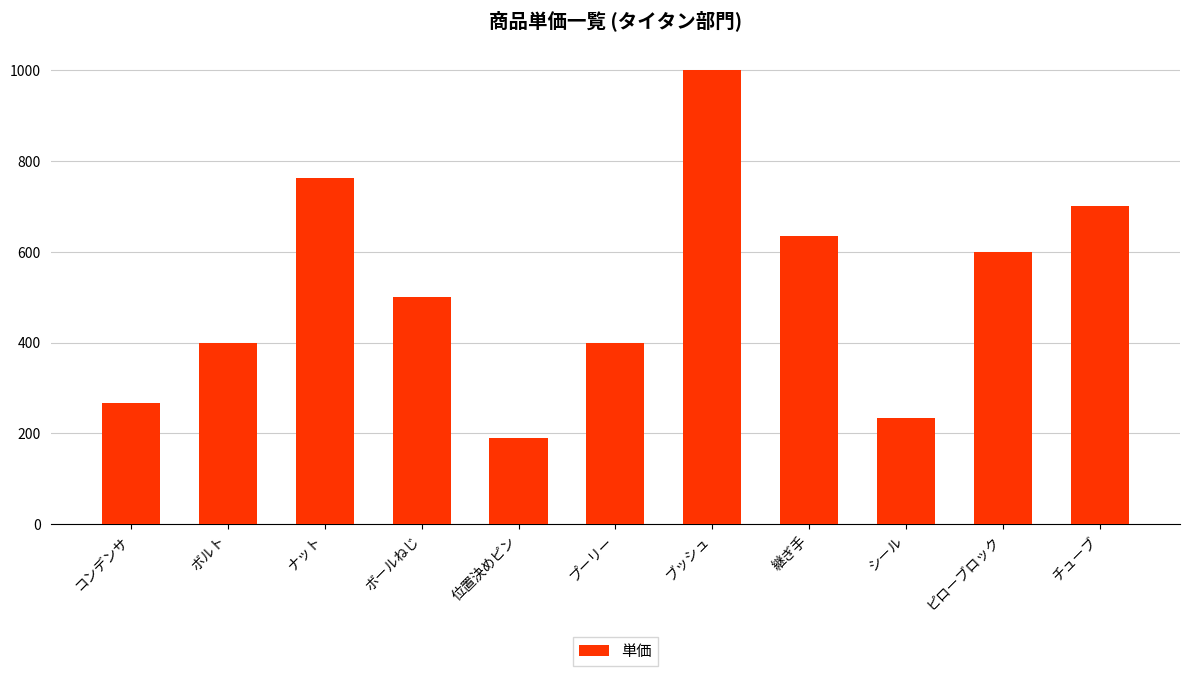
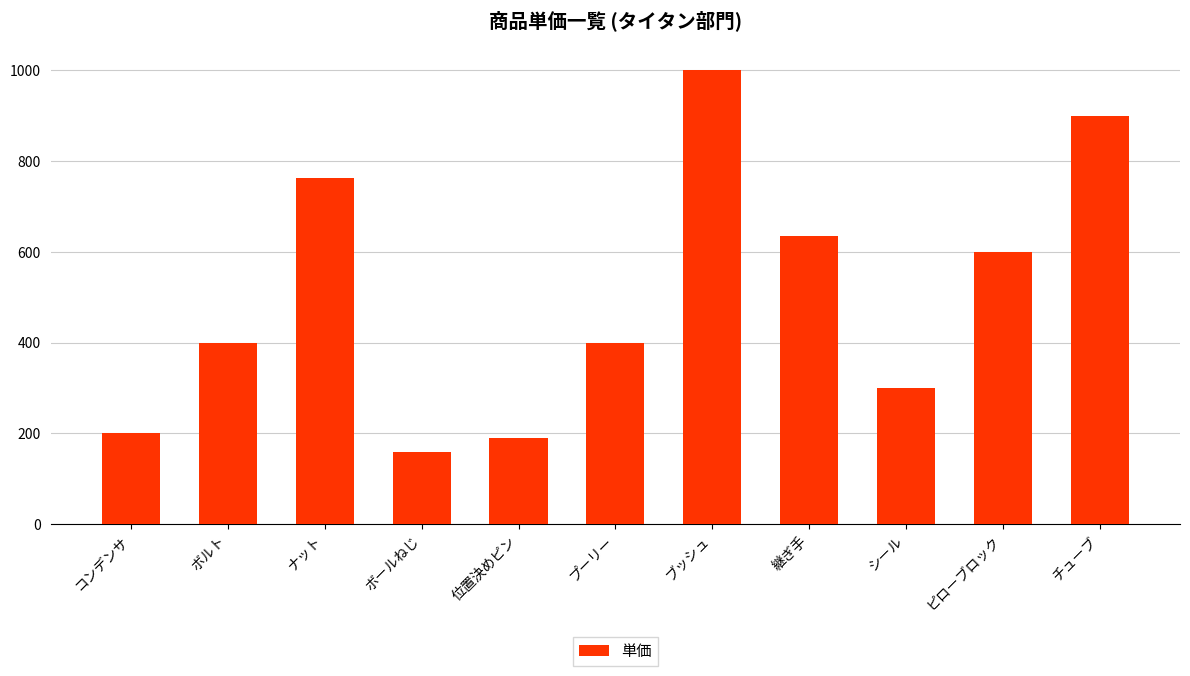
コンデンサ: 270 -> 200
ボールねじ: 500 -> 160
シール: 230 -> 300
チューブ: 700 -> 900
